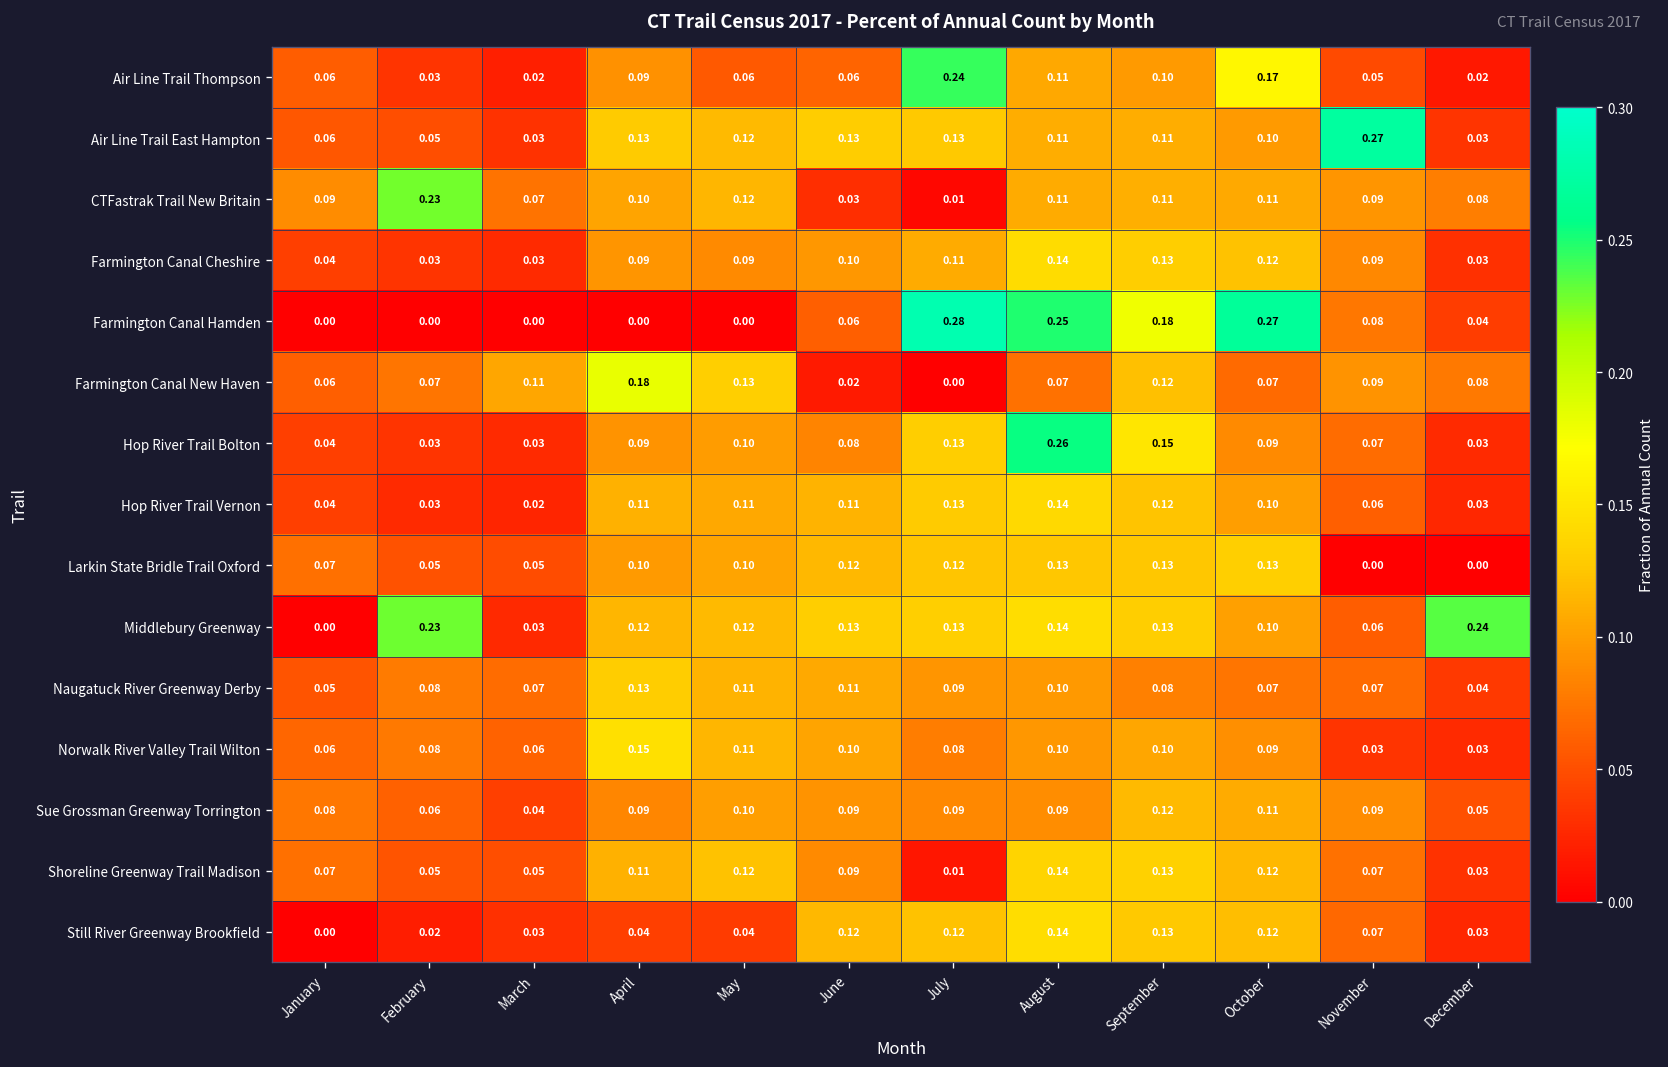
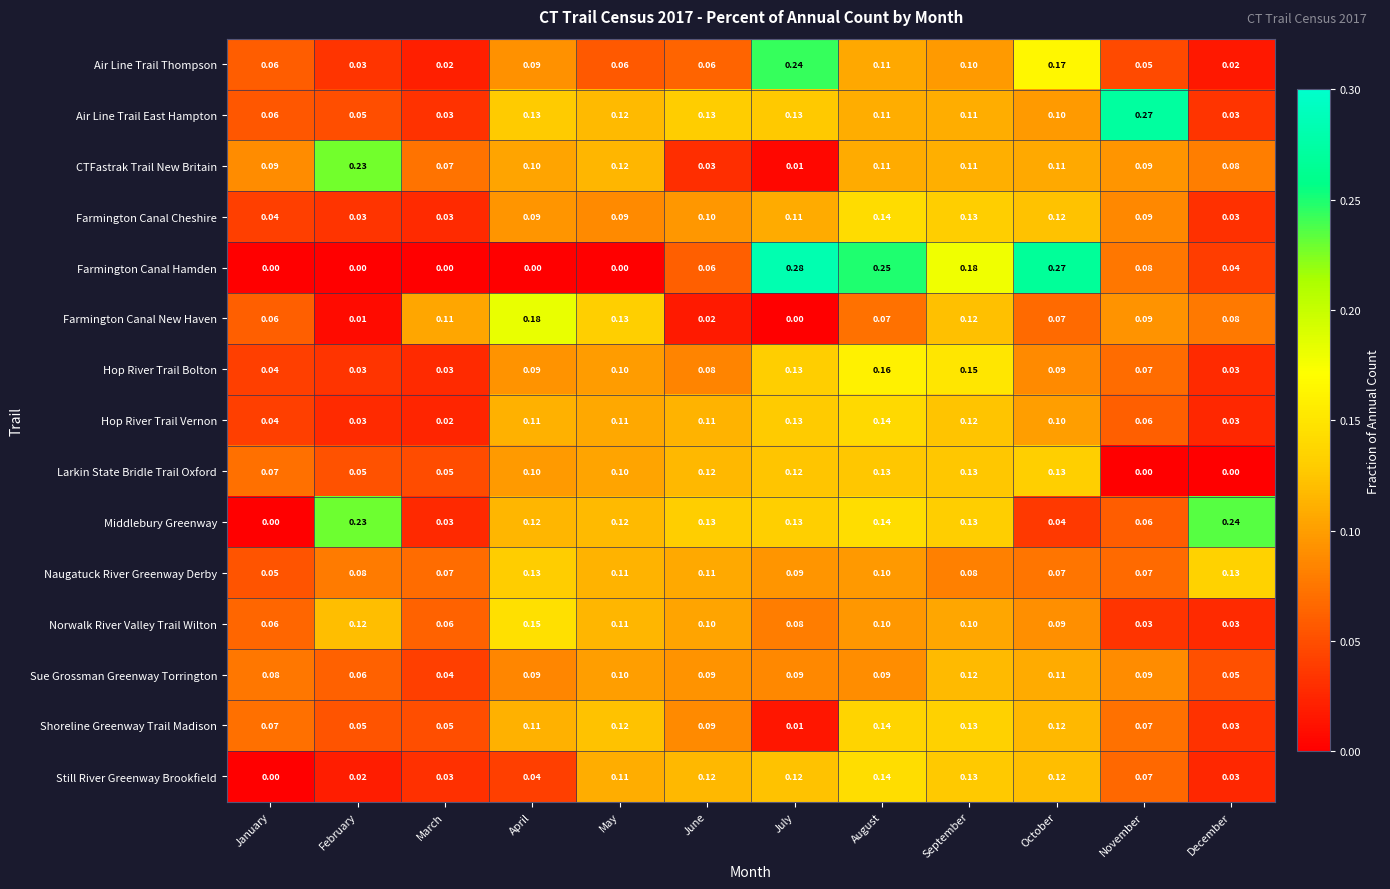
Farmington Canal New Haven, February: 0.07 -> 0.01
Hop River Trail Bolton, August: 0.26 -> 0.16
Middlebury Greenway, October: 0.10 -> 0.04
Naugatuck River Greenway Derby, December: 0.04 -> 0.13
Norwalk River Valley Trail Wilton, February: 0.08 -> 0.12
Still River Greenway Brookfield, May: 0.04 -> 0.11
